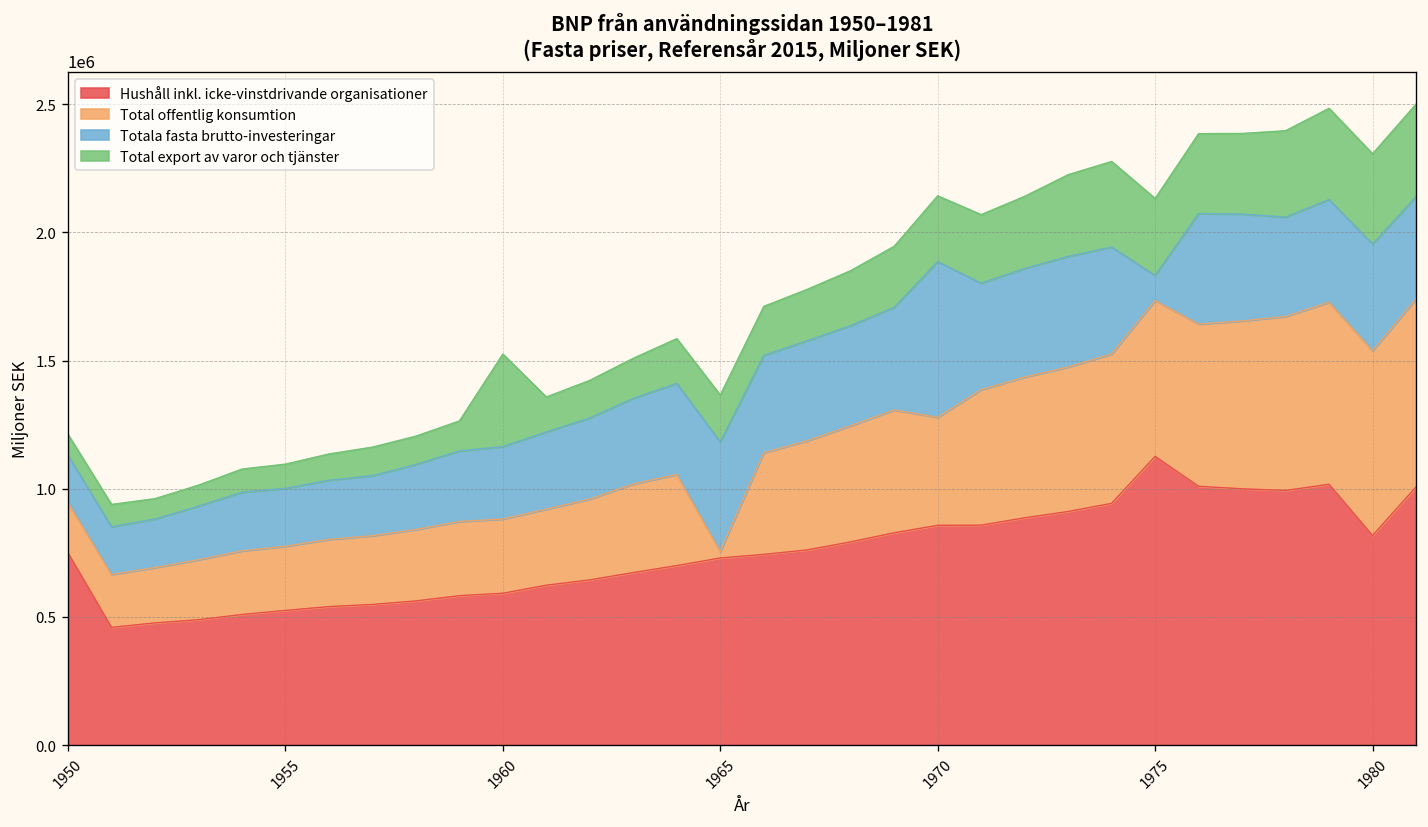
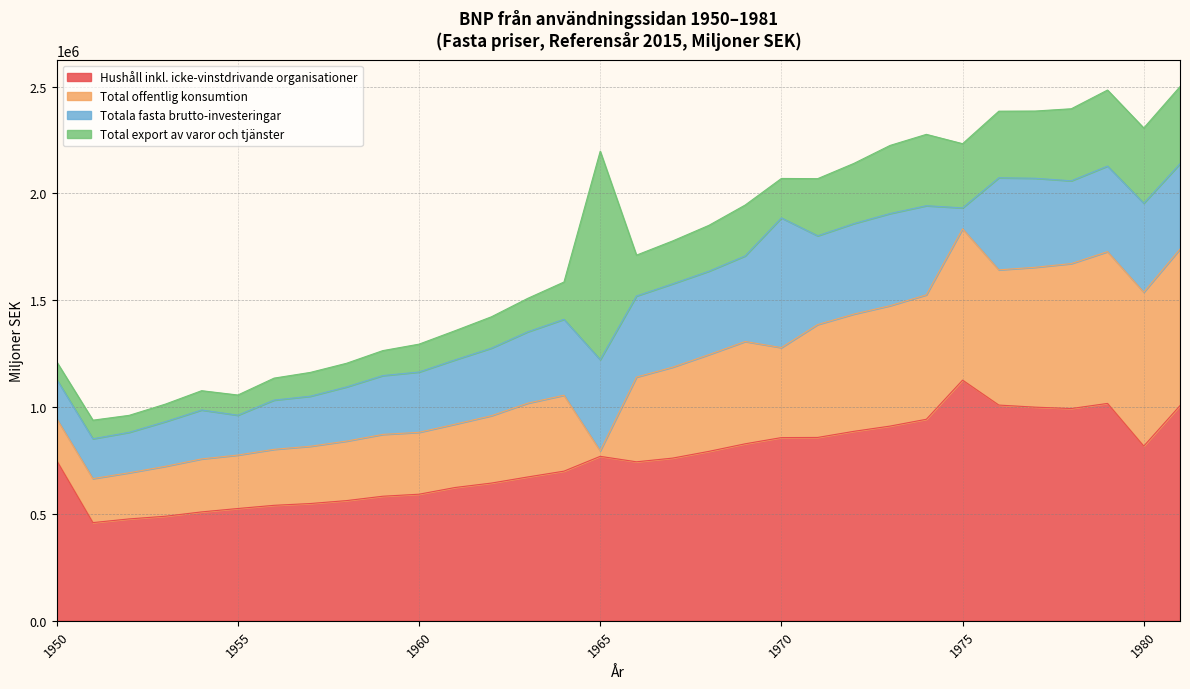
Totala fasta brutto-investeringar, 1955: 230000 -> 190000
Total export av varor och tjänster, 1960: 360000 -> 130000
Hushåll inkl. icke-vinstdrivande organisationer, 1965: 730000 -> 770000
Total export av varor och tjänster, 1965: 180000 -> 980000
Total export av varor och tjänster, 1970: 260000 -> 180000
Total offentlig konsumtion, 1975: 610000 -> 710000
